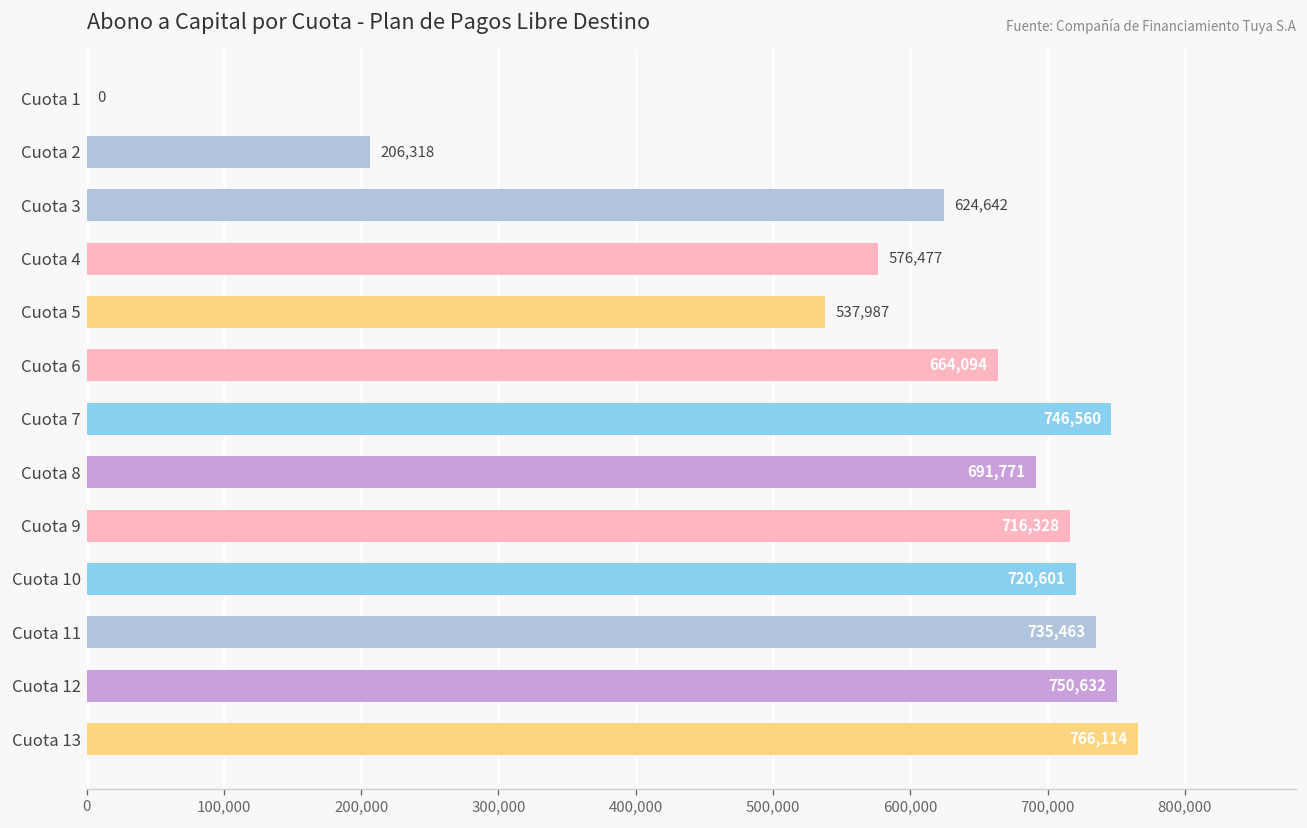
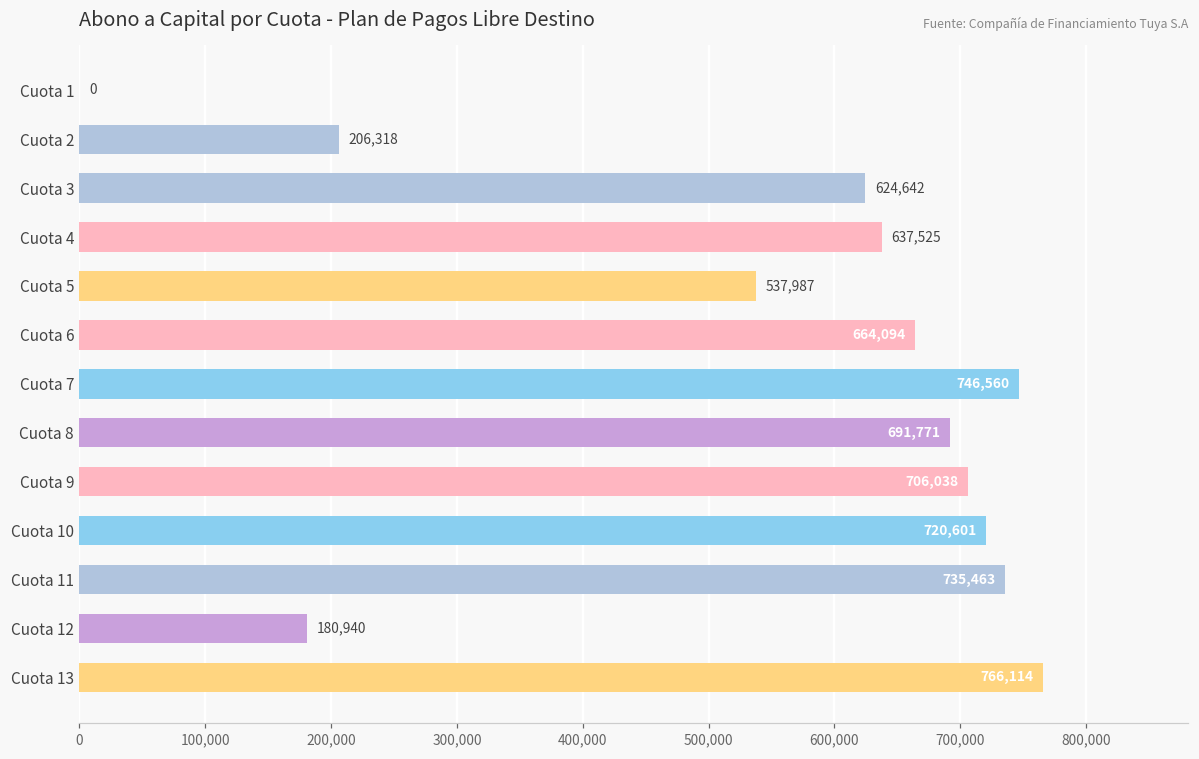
Cuota 4: 576,477 -> 637,525
Cuota 9: 716,328 -> 706,038
Cuota 12: 750,632 -> 180,940
